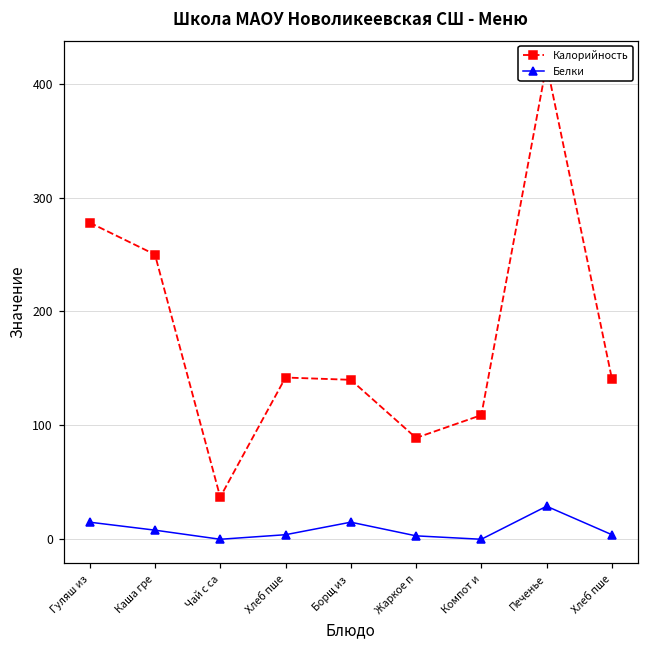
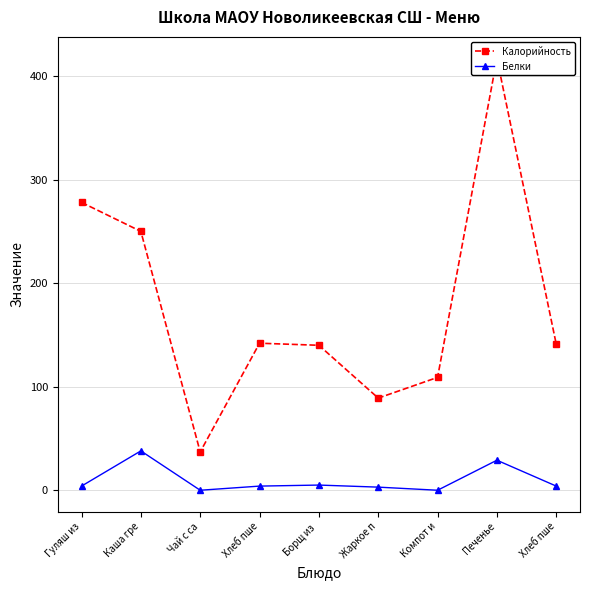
Белки, Гуляш из: 15 -> 4
Белки, Каша гре: 8 -> 38
Белки, Борщ из: 15 -> 5
